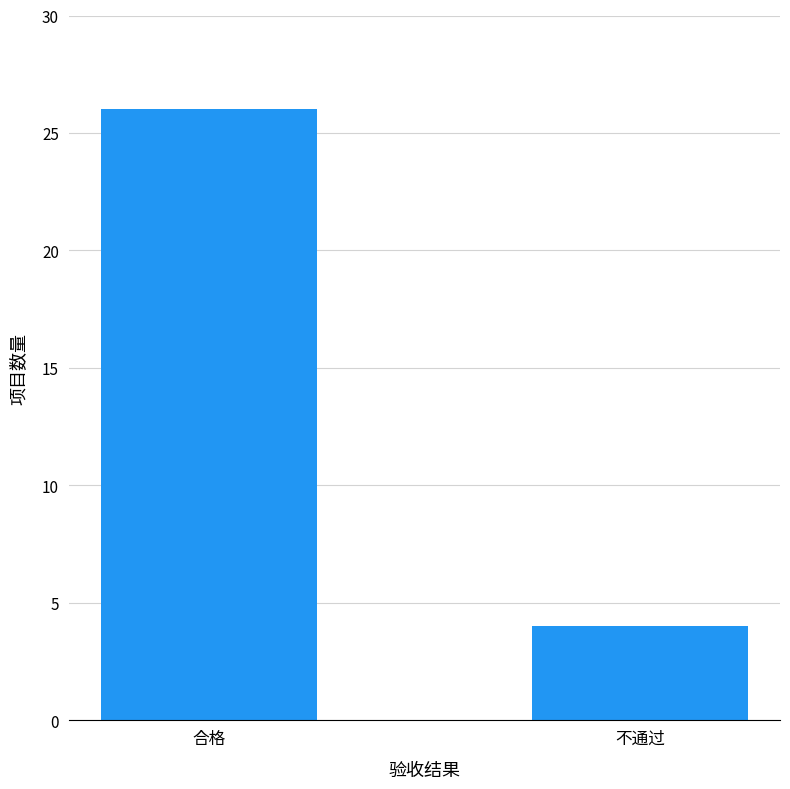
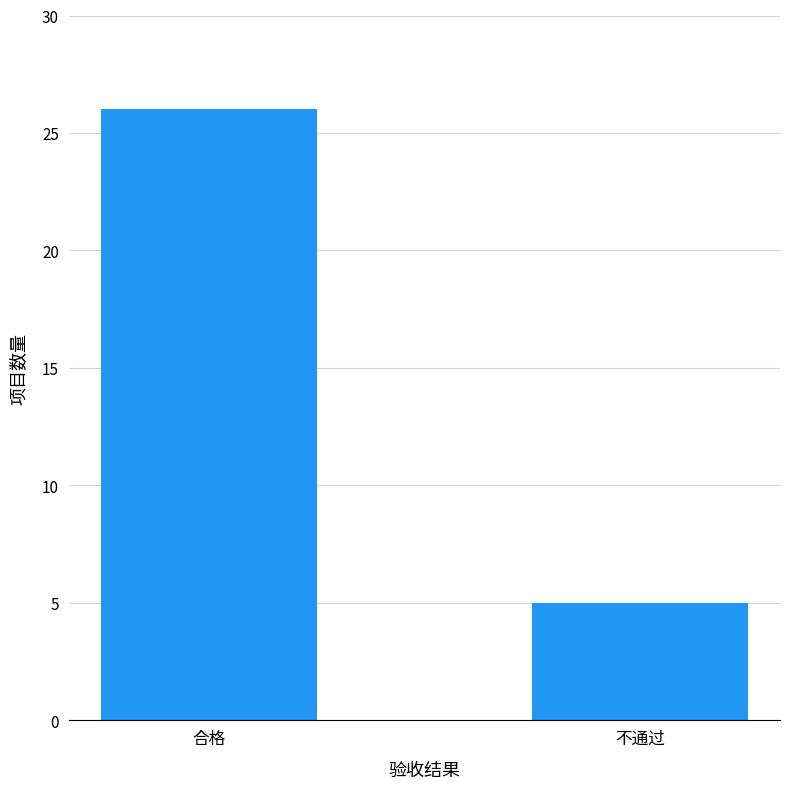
不通过: 4 -> 5
